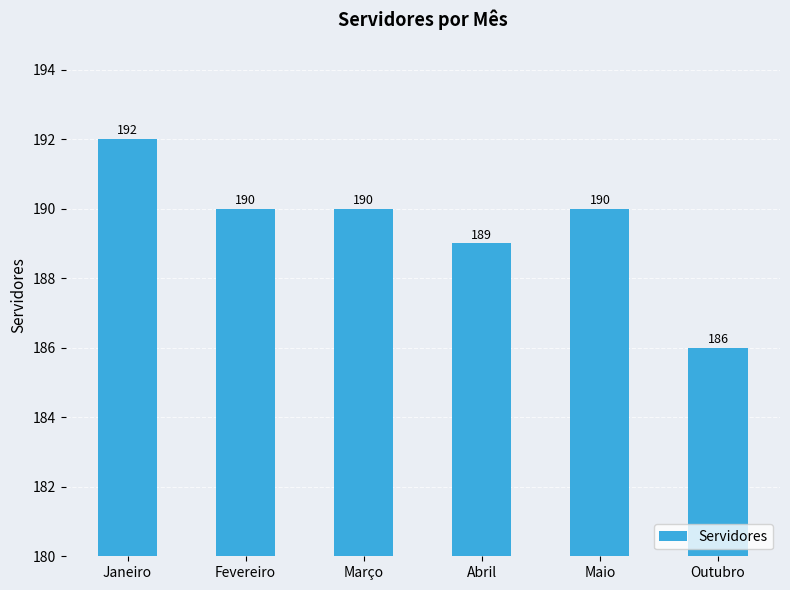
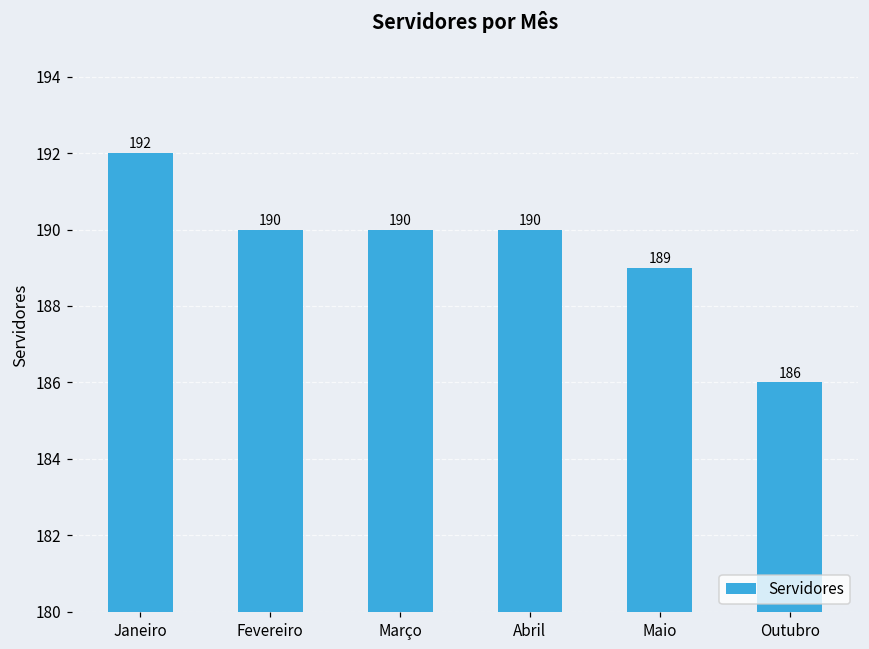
Abril: 189 -> 190
Maio: 190 -> 189
